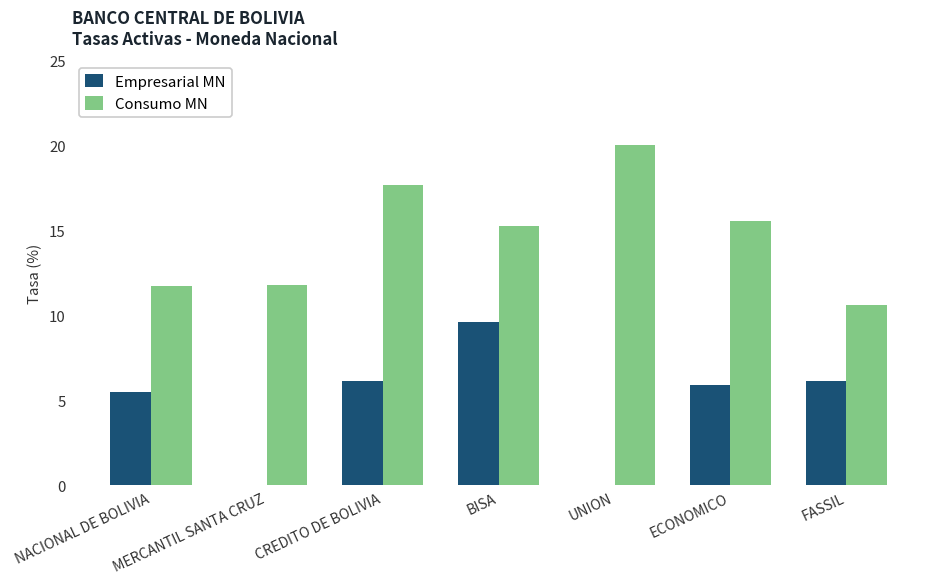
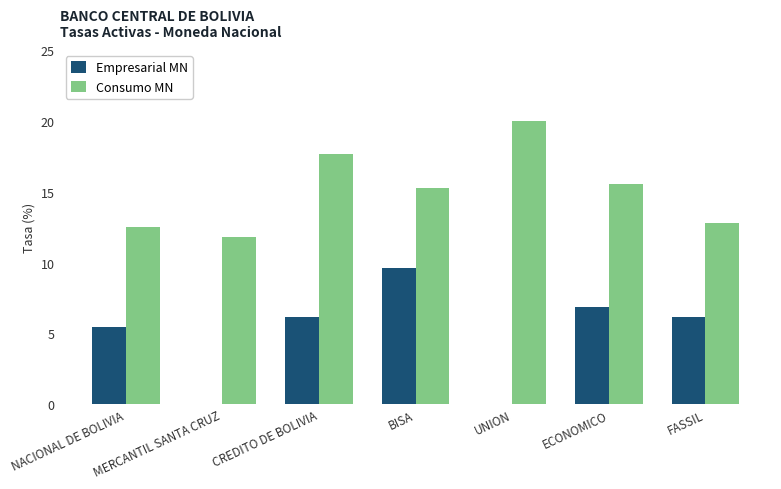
Consumo MN, NACIONAL DE BOLIVIA: 11.7 -> 12.5
Empresarial MN, ECONOMICO: 5.9 -> 6.8
Consumo MN, FASSIL: 10.6 -> 12.8
